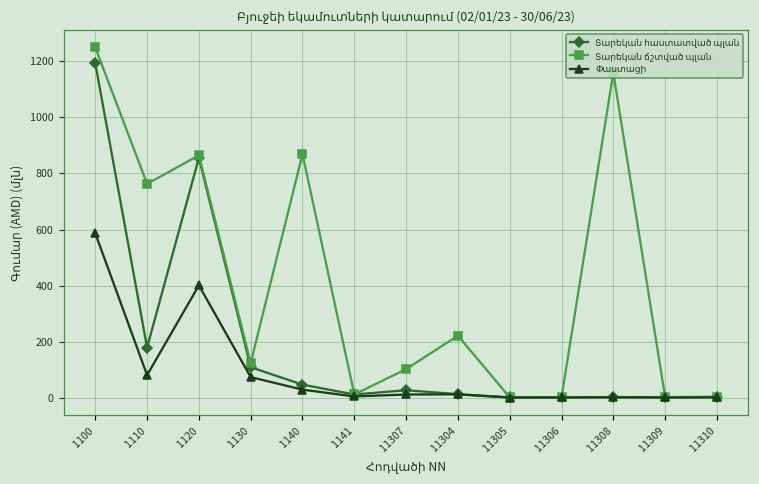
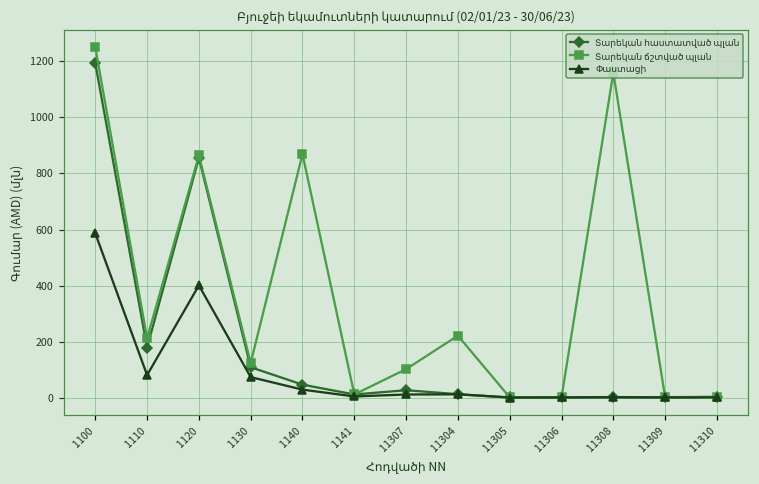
Տարեկան ճշտված պլան, 1110: 760 -> 210
